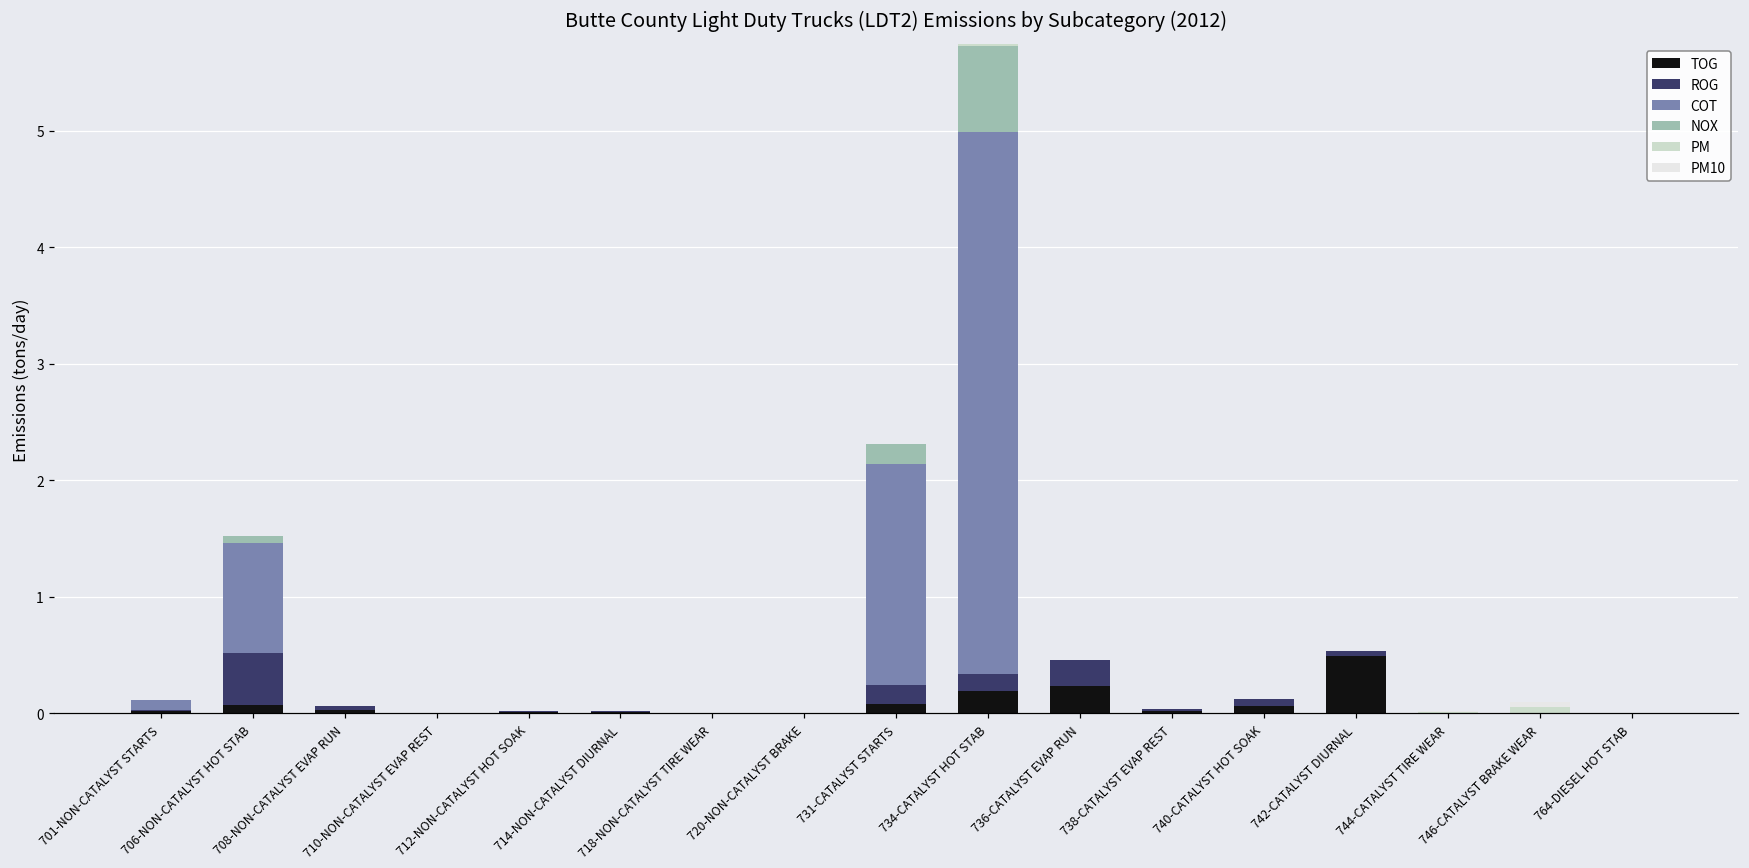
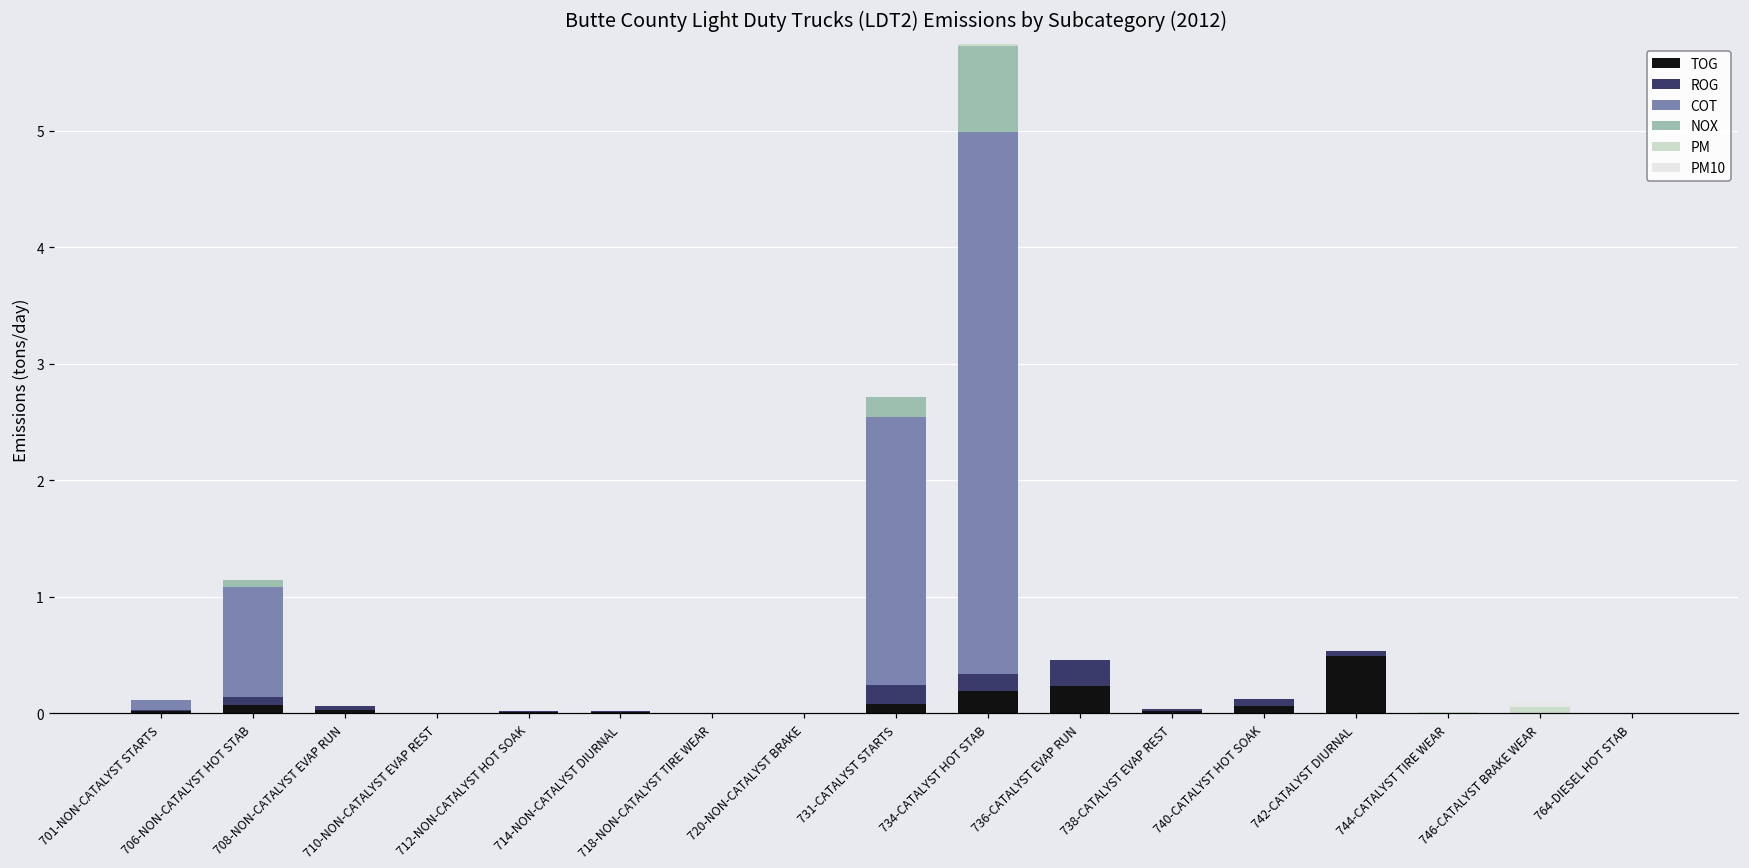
ROG, 706-NON-CATALYST HOT STAB: 0.45 -> 0.07
COT, 731-CATALYST STARTS: 1.9 -> 2.3
